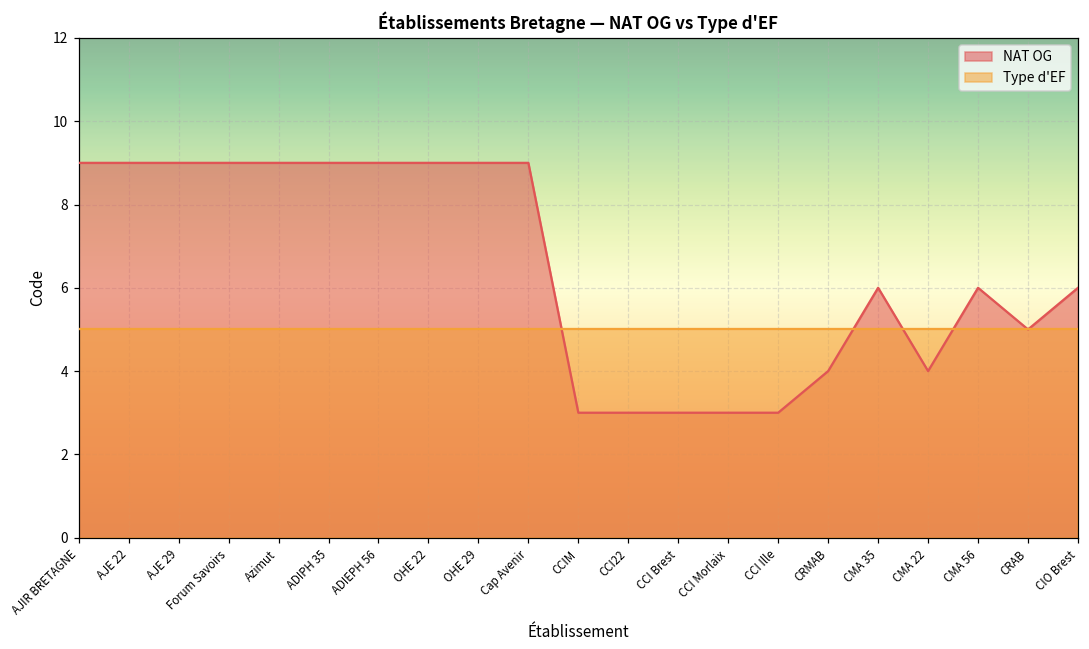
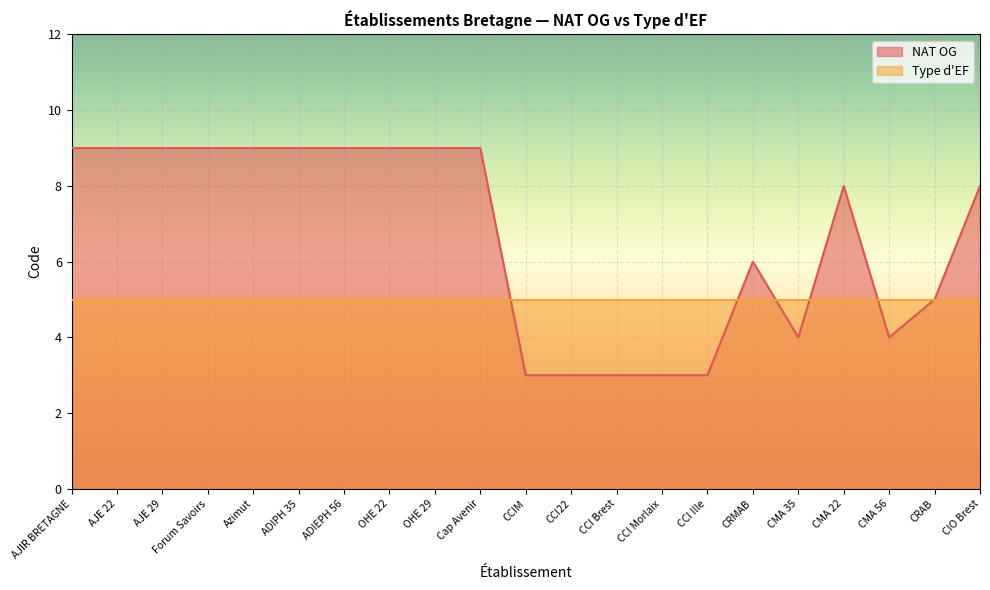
NAT OG, CRMAB: 4 -> 6
NAT OG, CMA 35: 6 -> 4
NAT OG, CMA 22: 4 -> 8
NAT OG, CMA 56: 6 -> 4
NAT OG, CIO Brest: 6 -> 8
